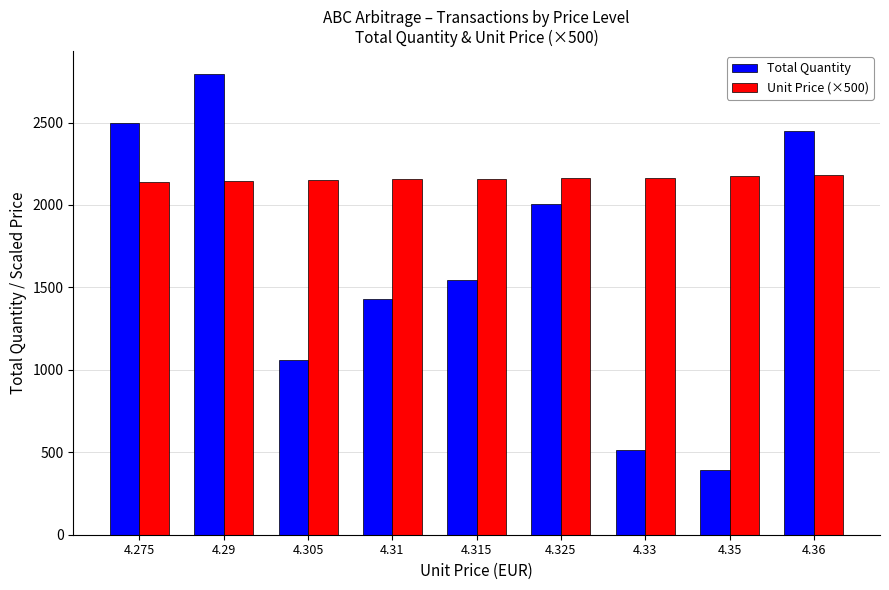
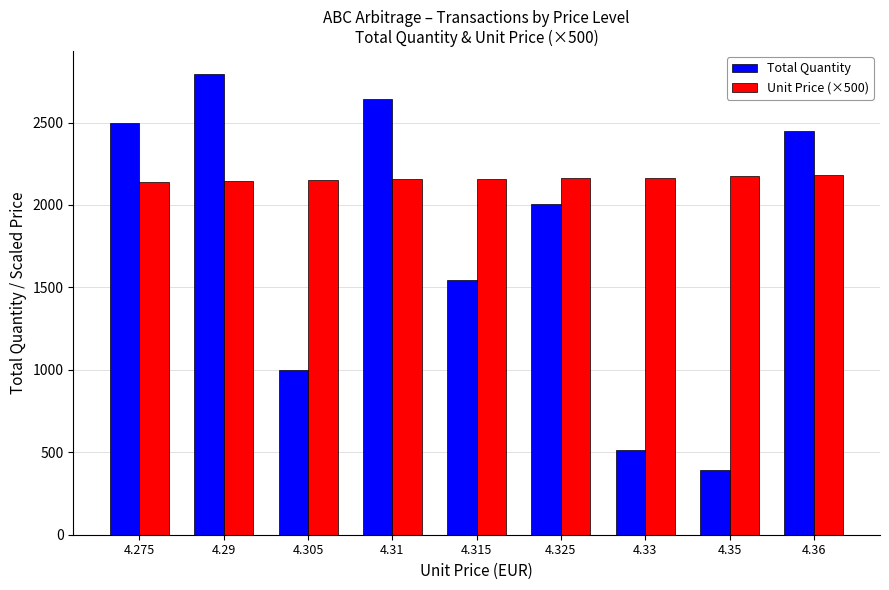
Total Quantity, 4.305: 1060 -> 1000
Total Quantity, 4.31: 1430 -> 2640
